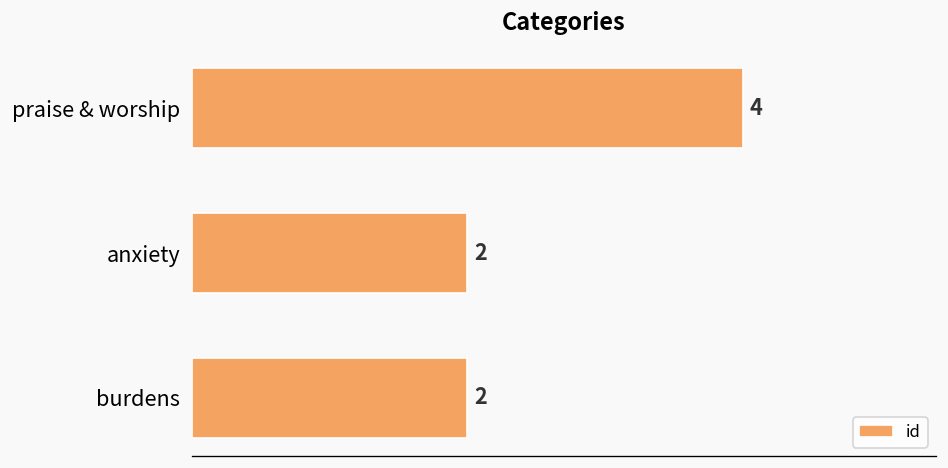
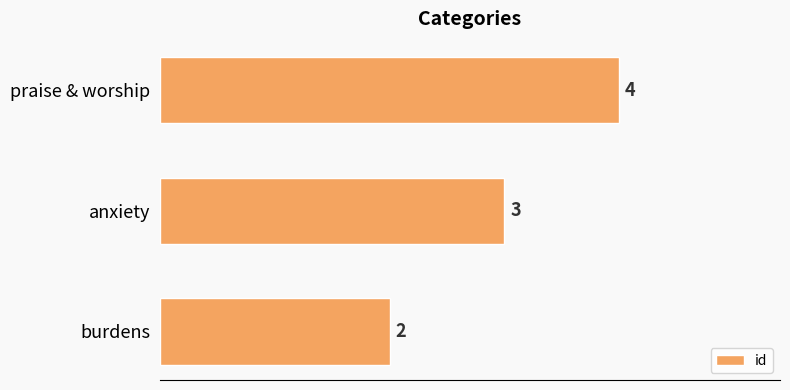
anxiety: 2 -> 3
